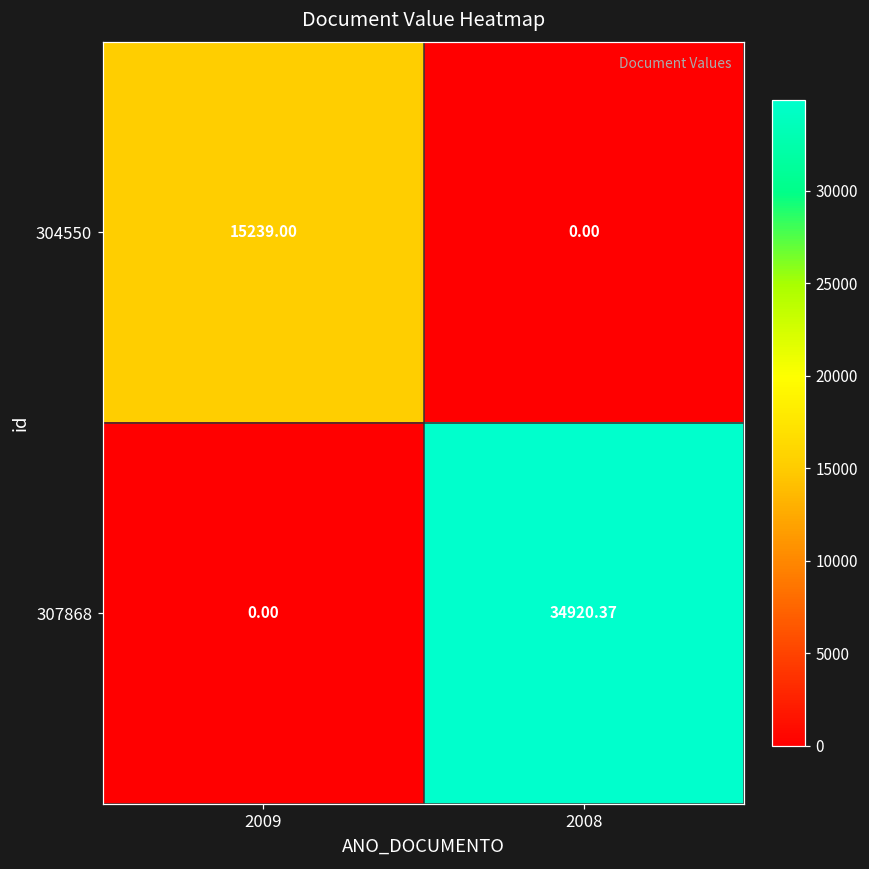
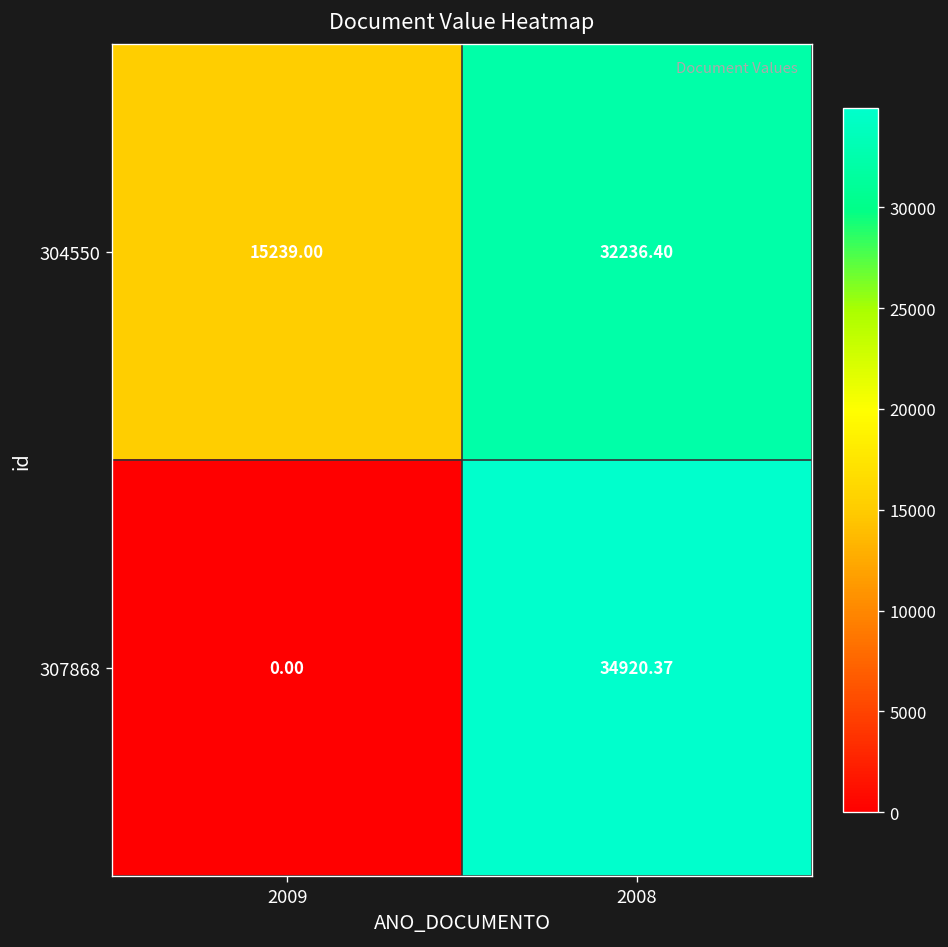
304550, 2008: 0.00 -> 32236.40
